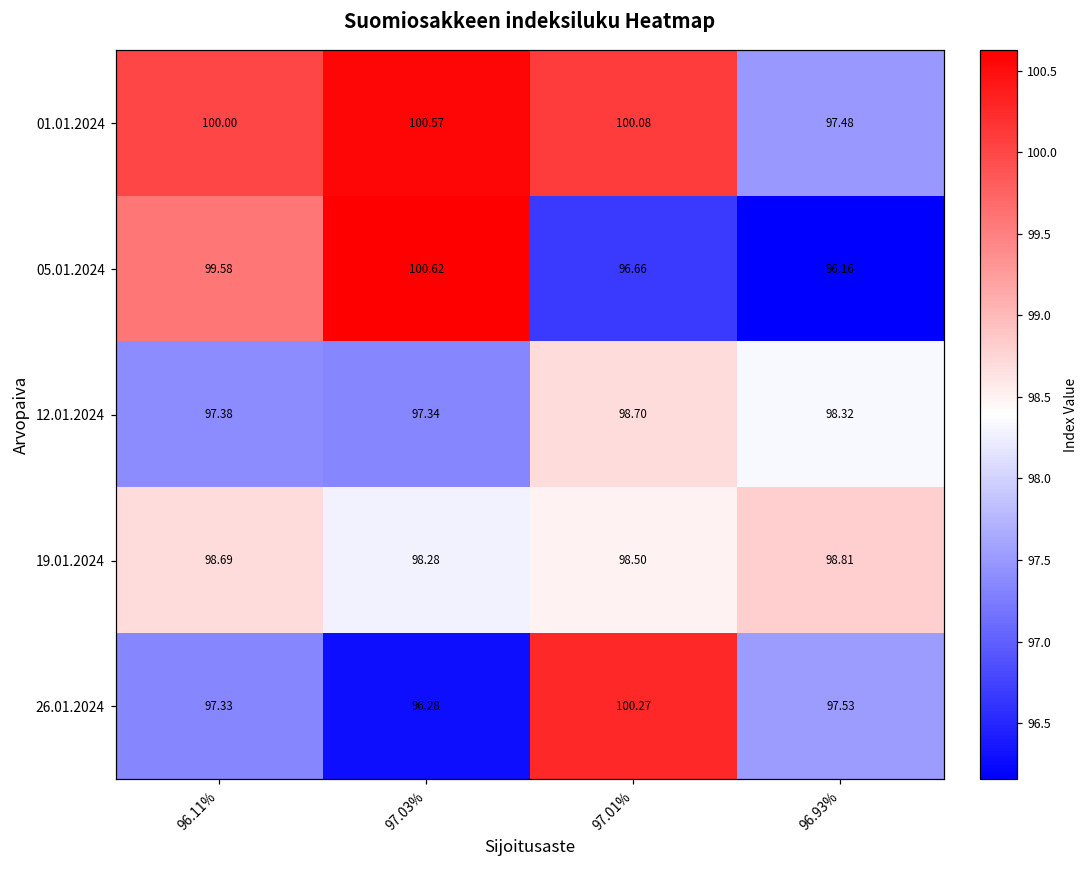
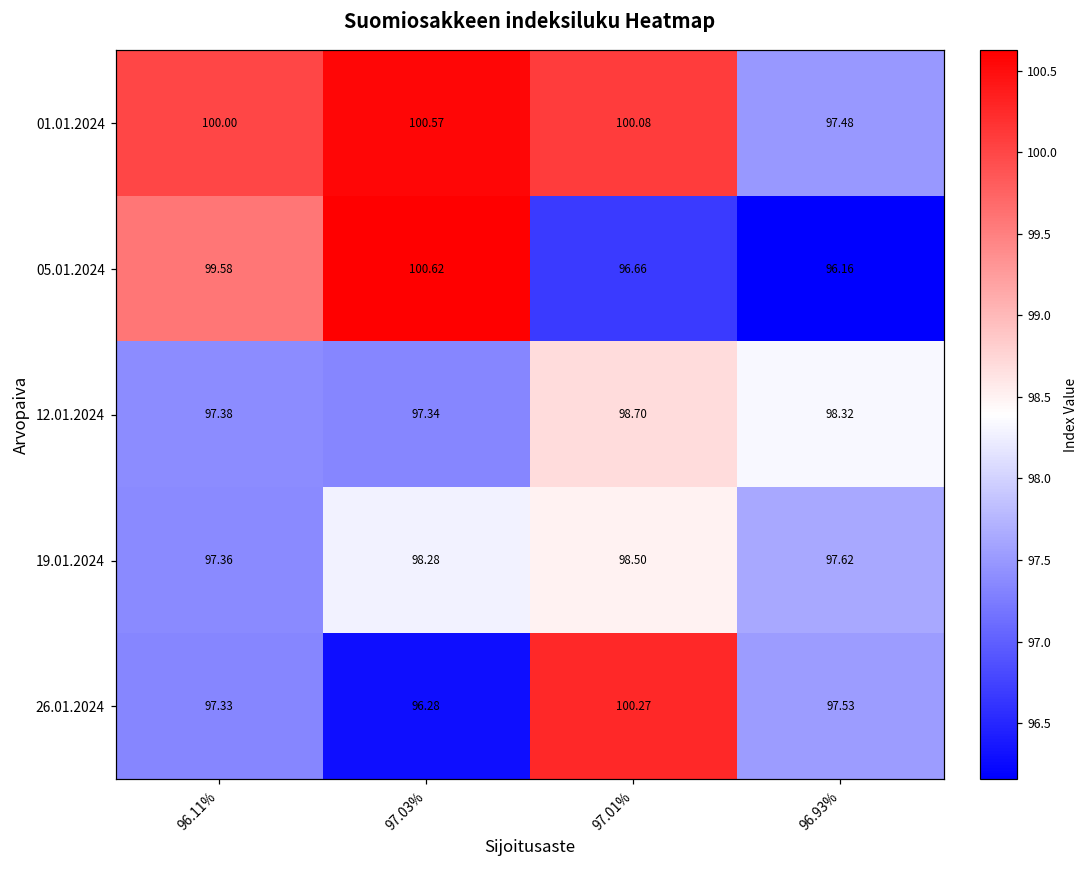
19.01.2024, 96.11%: 98.69 -> 97.36
19.01.2024, 96.93%: 98.81 -> 97.62
